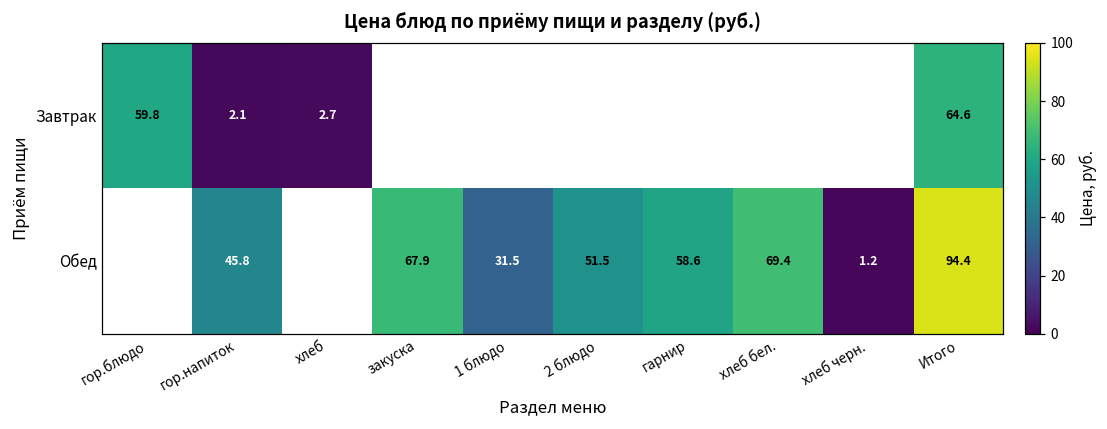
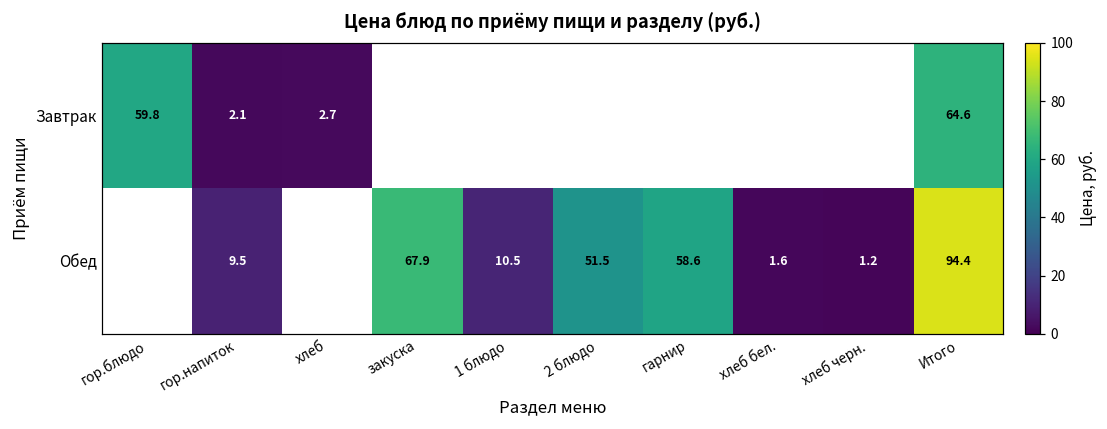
Обед, гор.напиток: 45.8 -> 9.5
Обед, 1 блюдо: 31.5 -> 10.5
Обед, хлеб бел.: 69.4 -> 1.6
